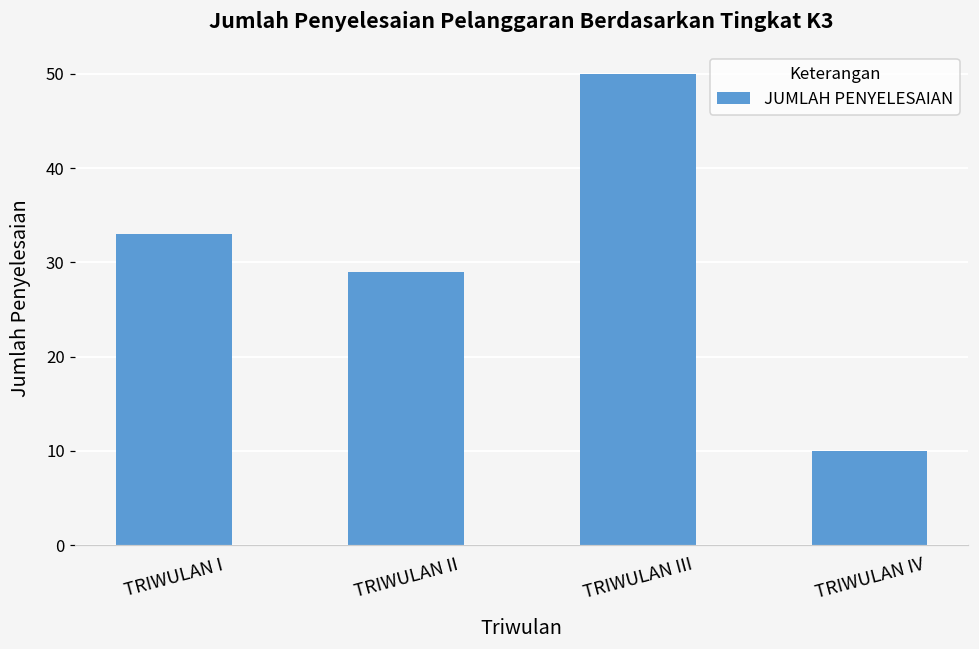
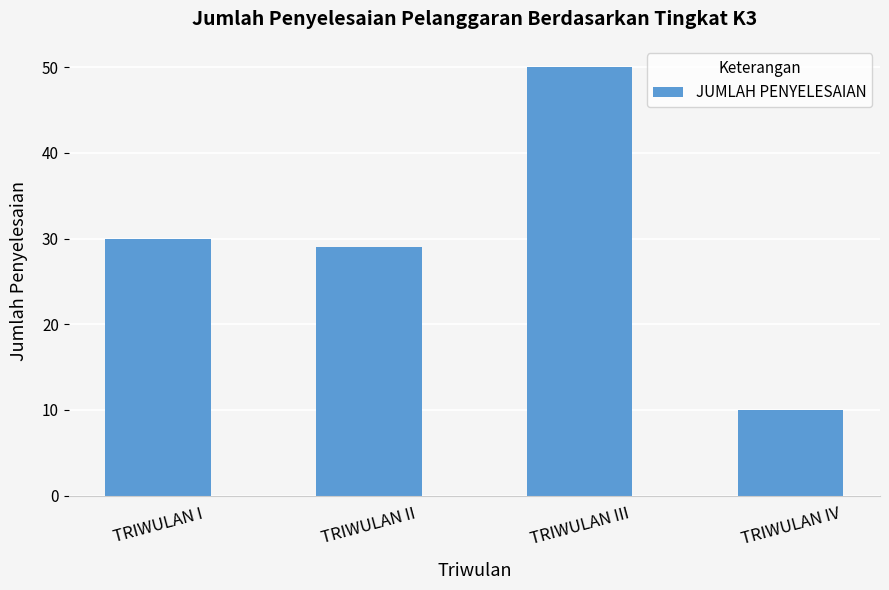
TRIWULAN I: 33 -> 30
